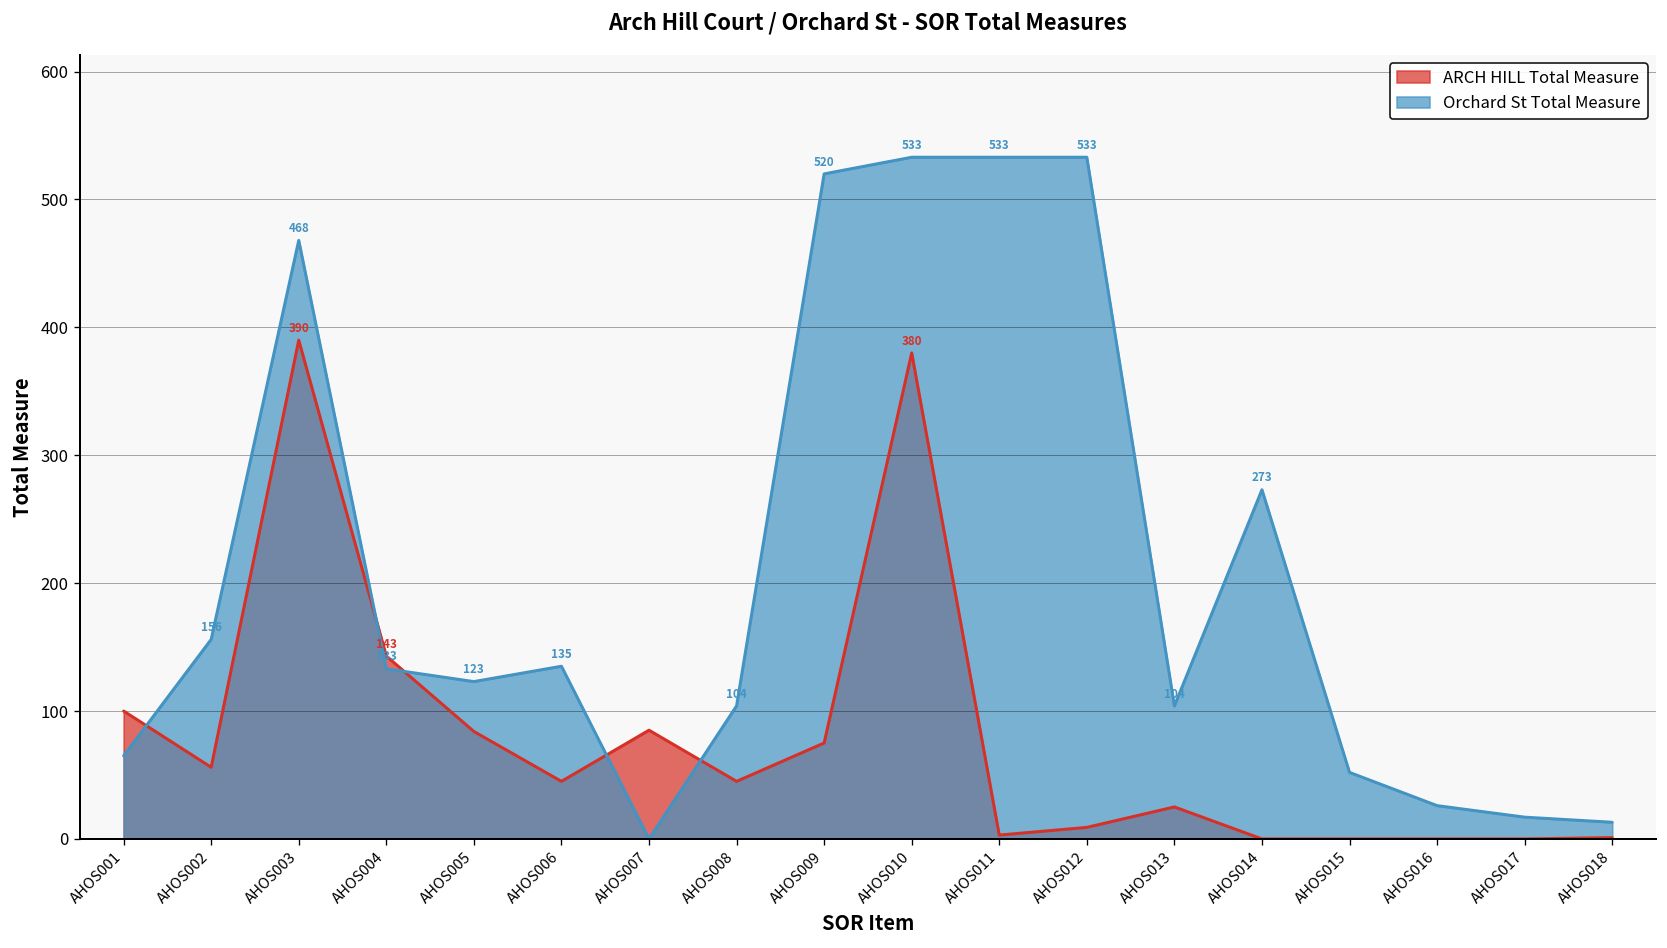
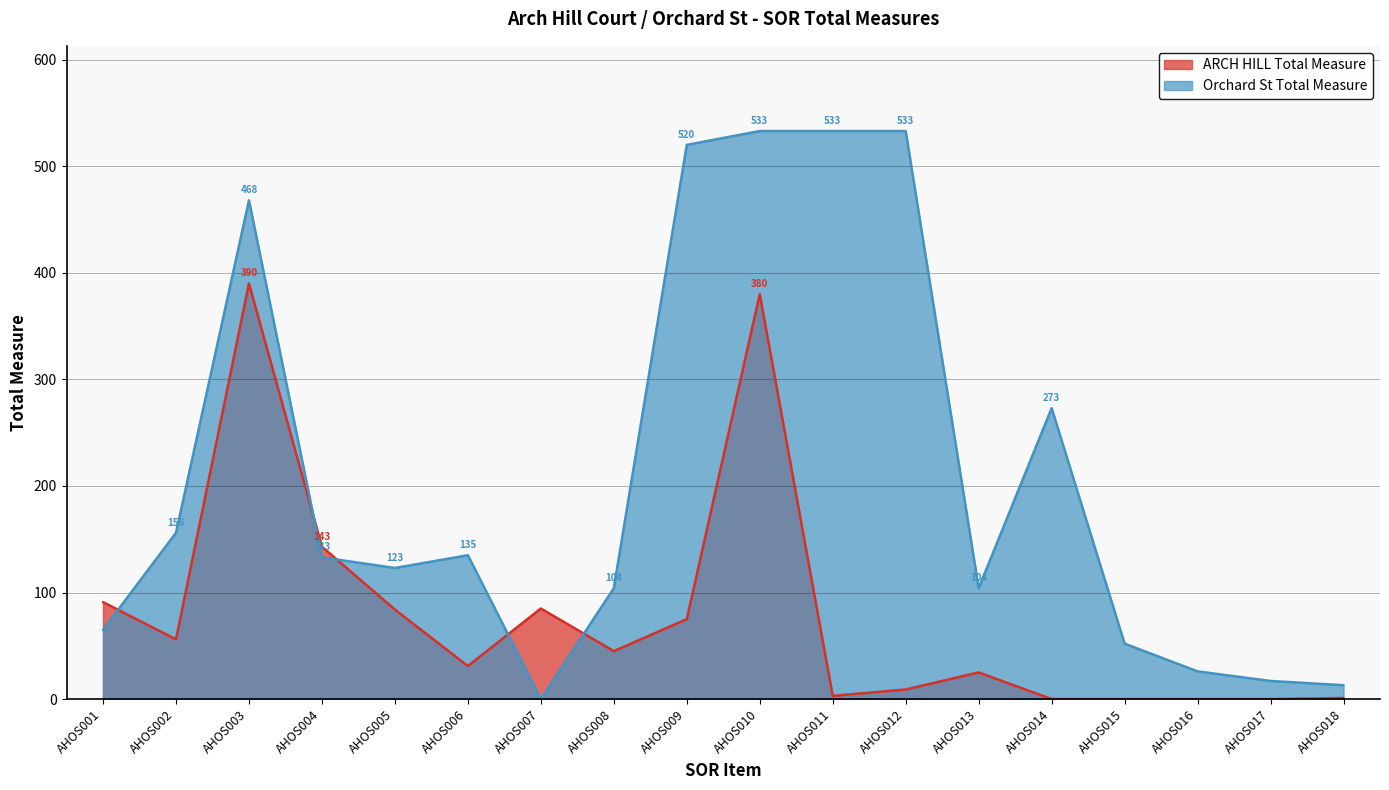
ARCH HILL Total Measure, AHOS001: 100 -> 91
ARCH HILL Total Measure, AHOS006: 45 -> 31
